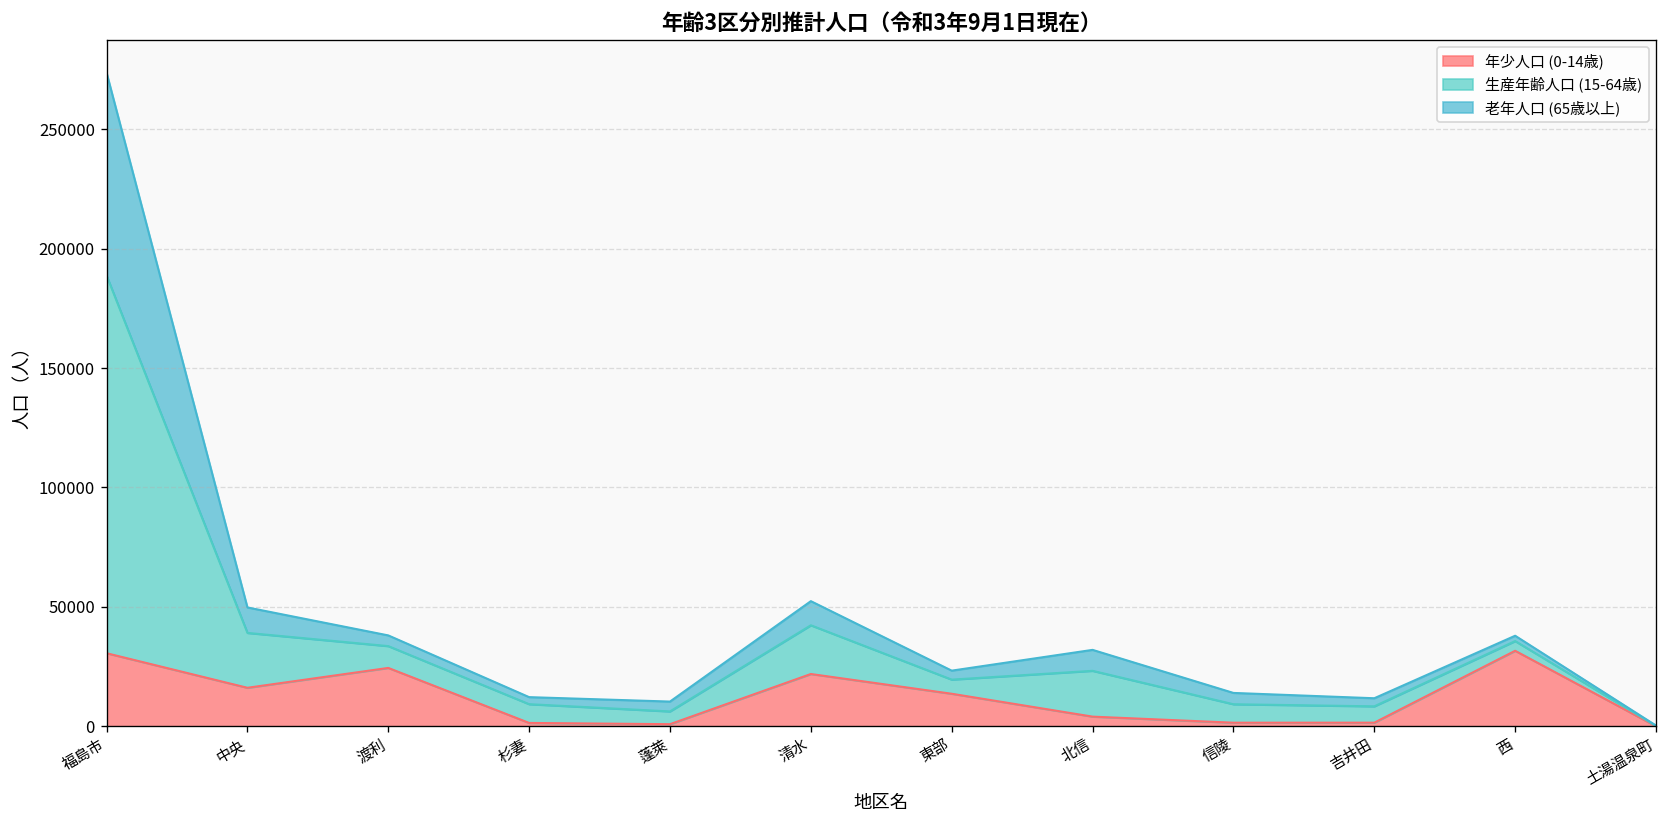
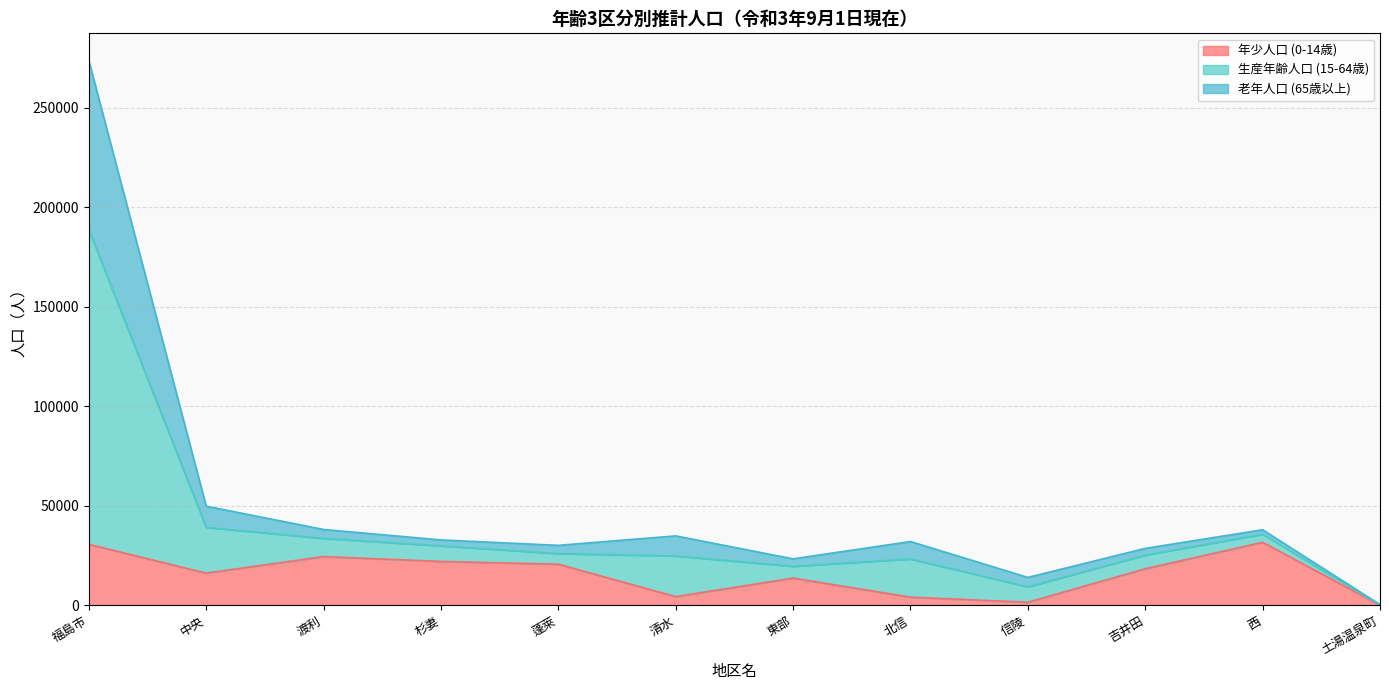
年少人口 (0-14歳), 杉妻: 1000 -> 22000
年少人口 (0-14歳), 蓬萊: 1000 -> 21000
年少人口 (0-14歳), 清水: 22000 -> 4000
年少人口 (0-14歳), 吉井田: 2000 -> 18000
